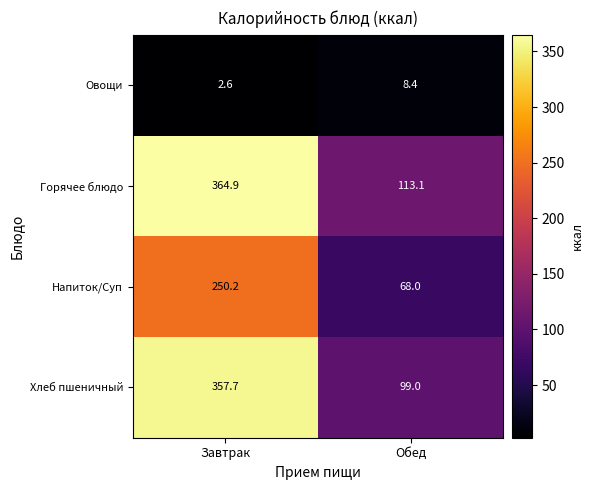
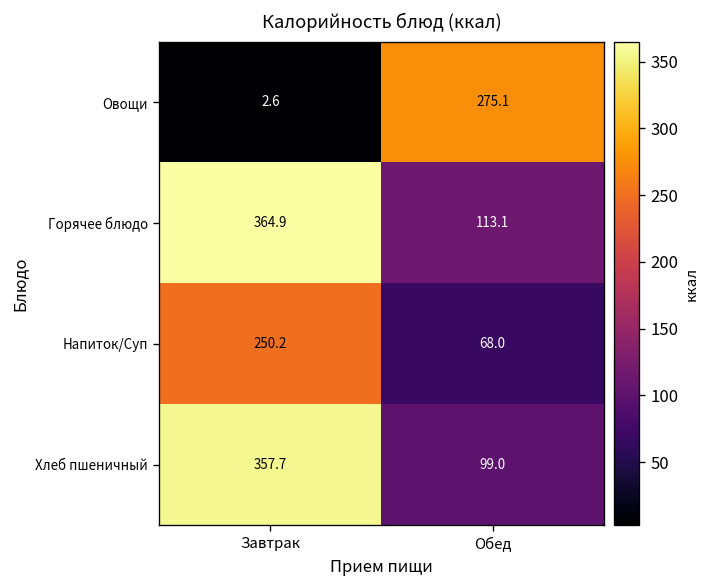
Овощи, Обед: 8.4 -> 275.1
